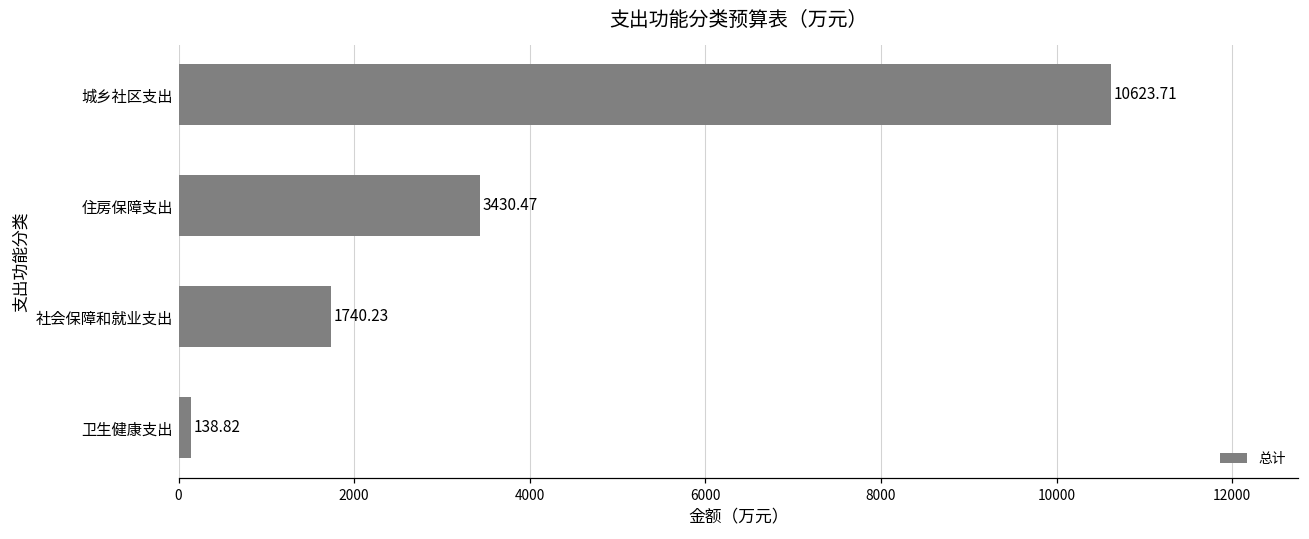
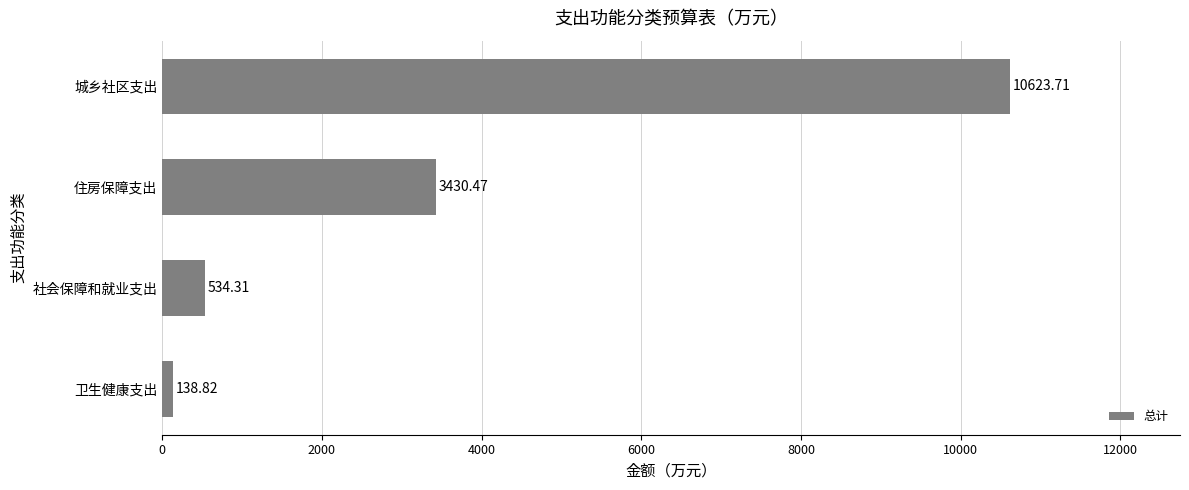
社会保障和就业支出: 1740.23 -> 534.31
